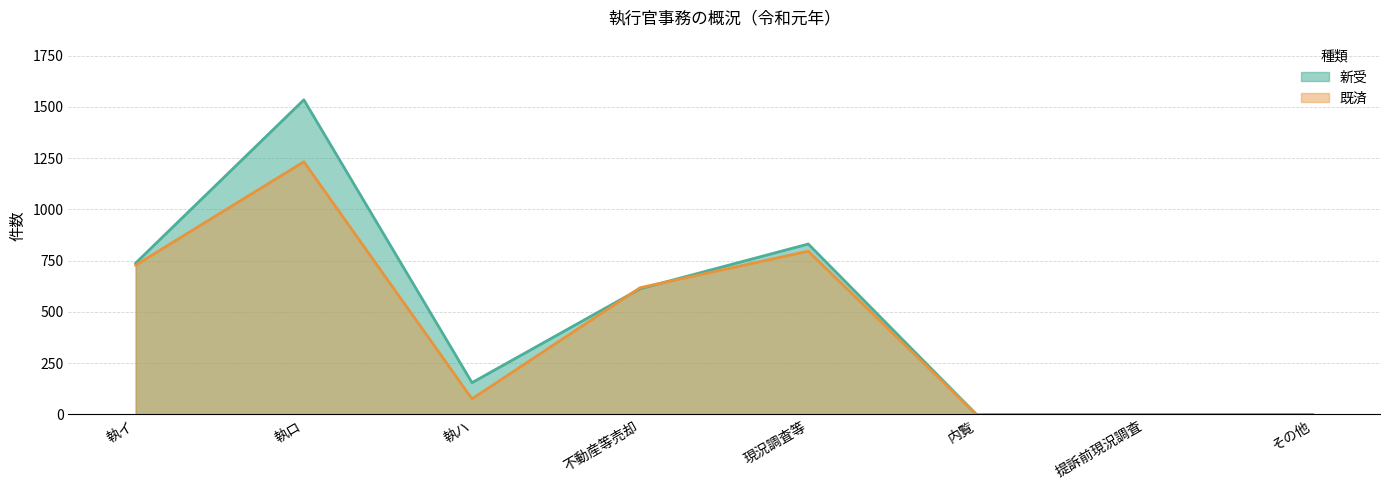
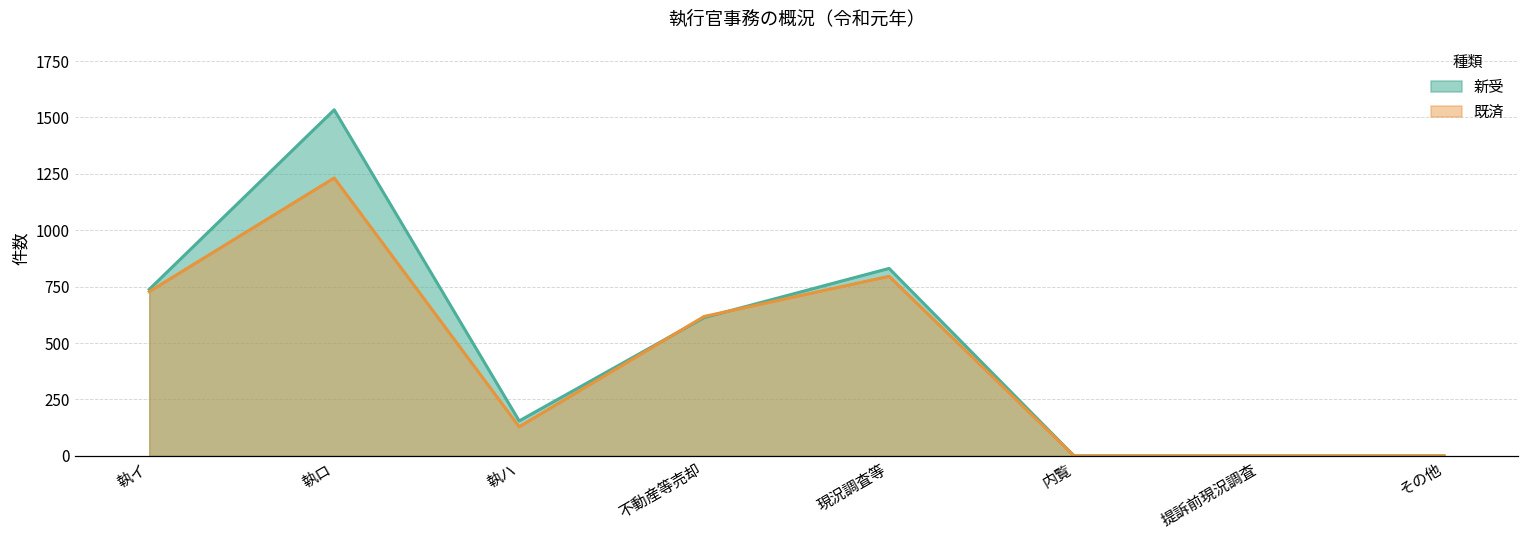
既済, 執ハ: 80 -> 130
